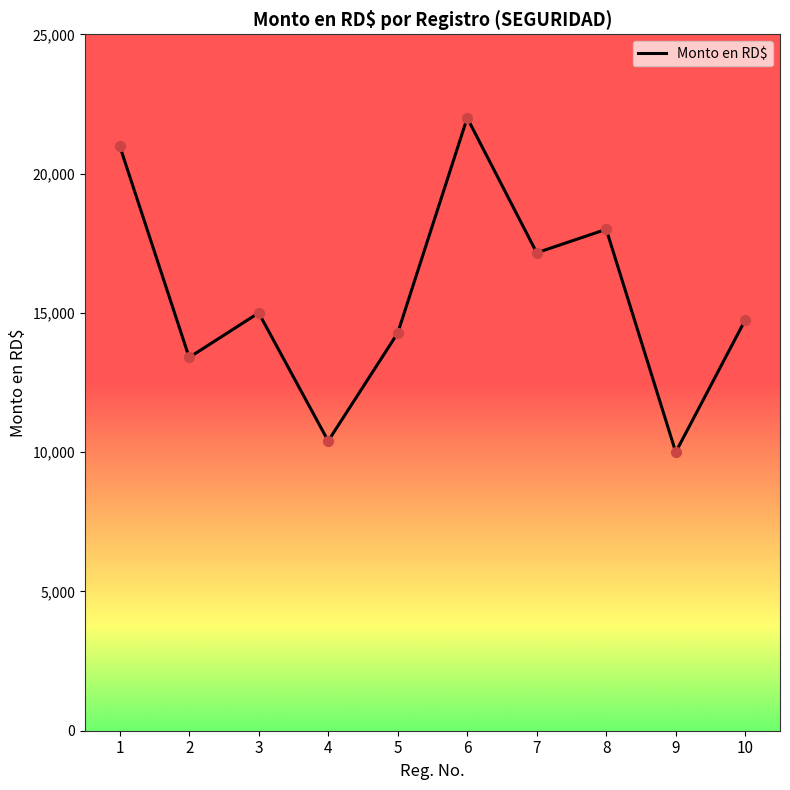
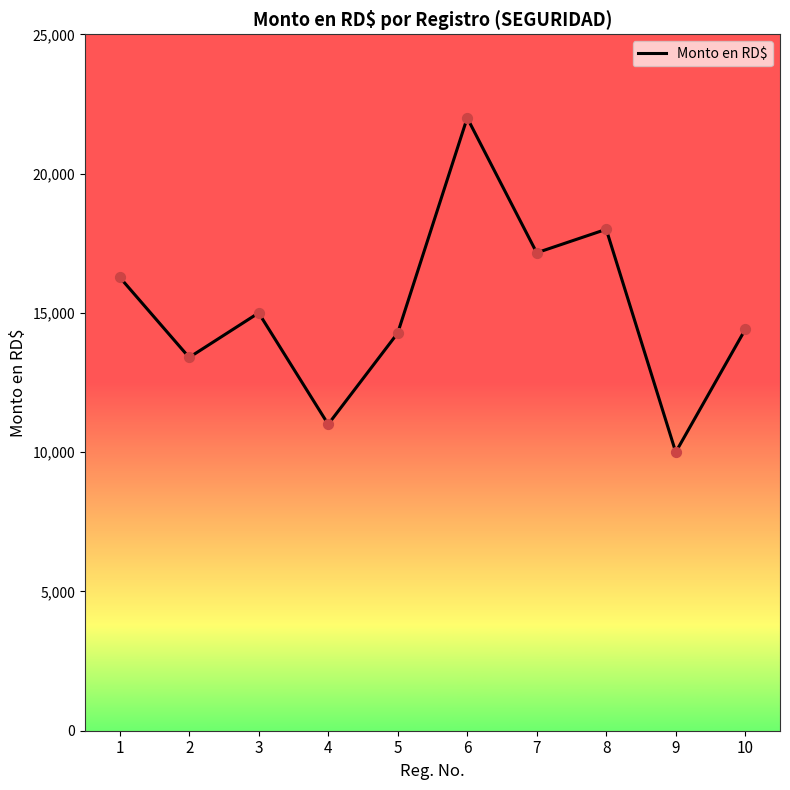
1: 21,000 -> 16,300
4: 10,400 -> 11,000
10: 14,800 -> 14,400
